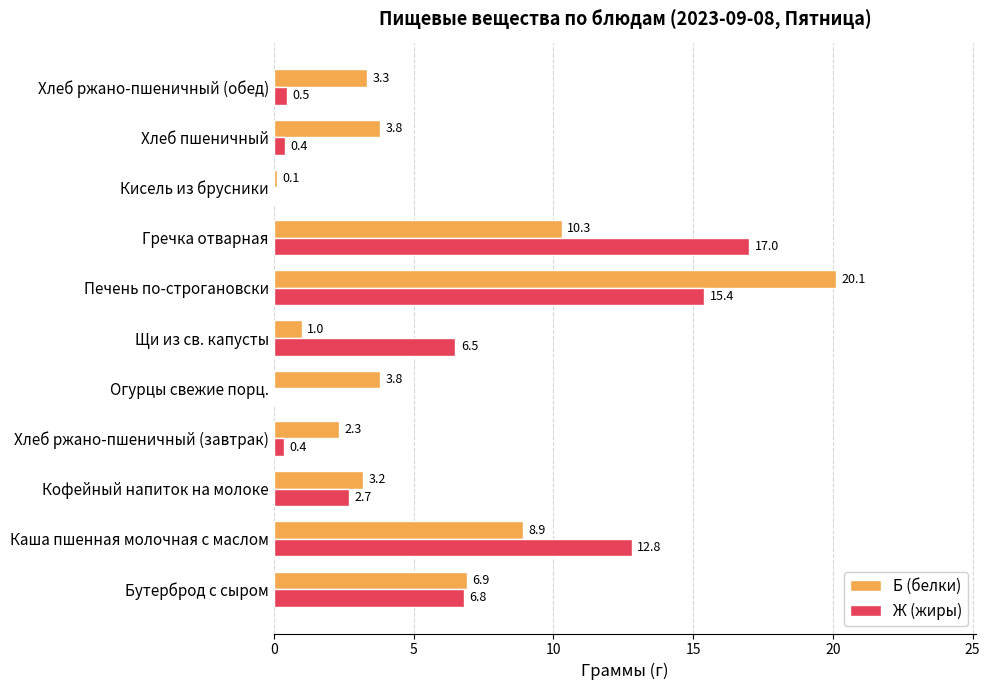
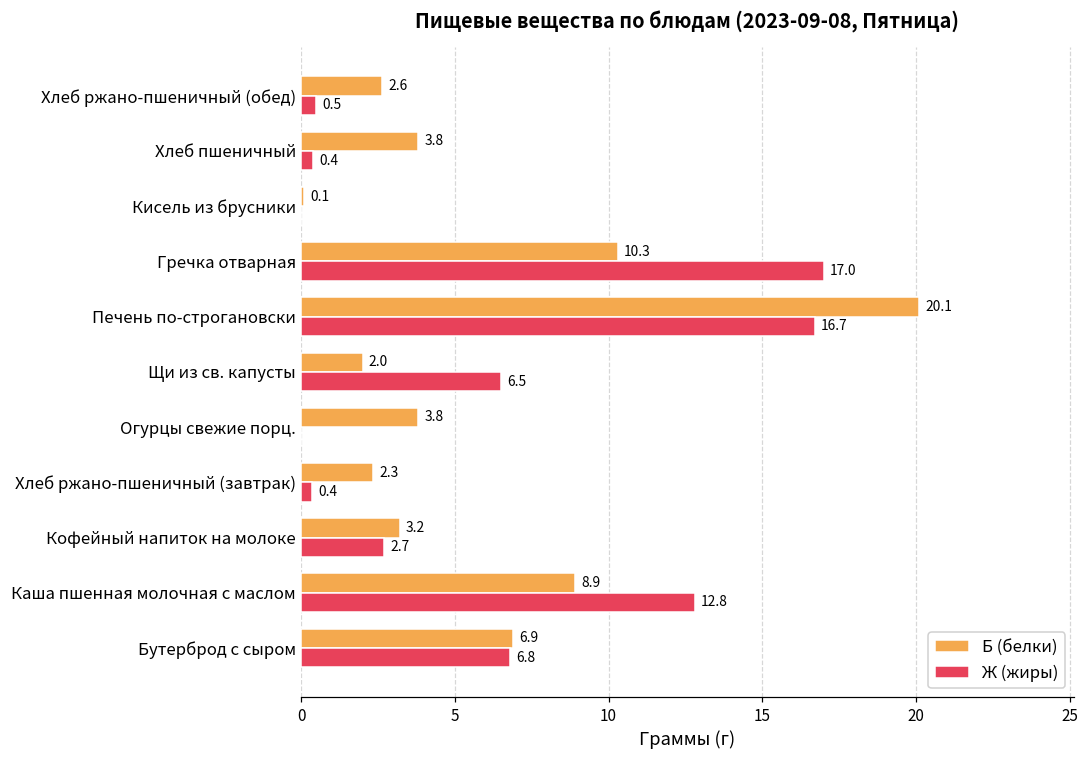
Б (белки), Хлеб ржано-пшеничный (обед): 3.3 -> 2.6
Ж (жиры), Печень по-строгановски: 15.4 -> 16.7
Б (белки), Щи из св. капусты: 1.0 -> 2.0
